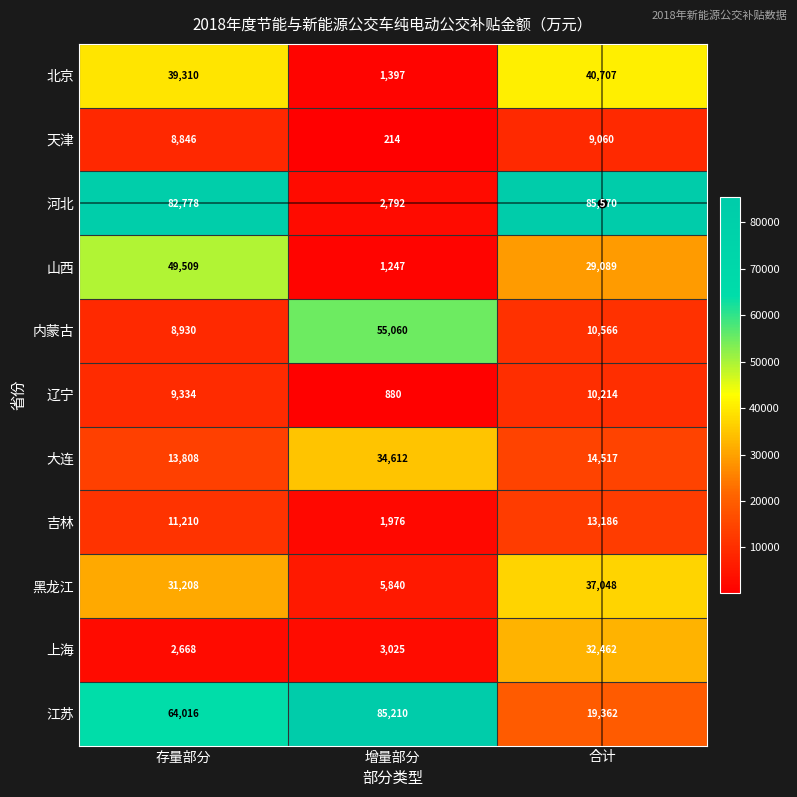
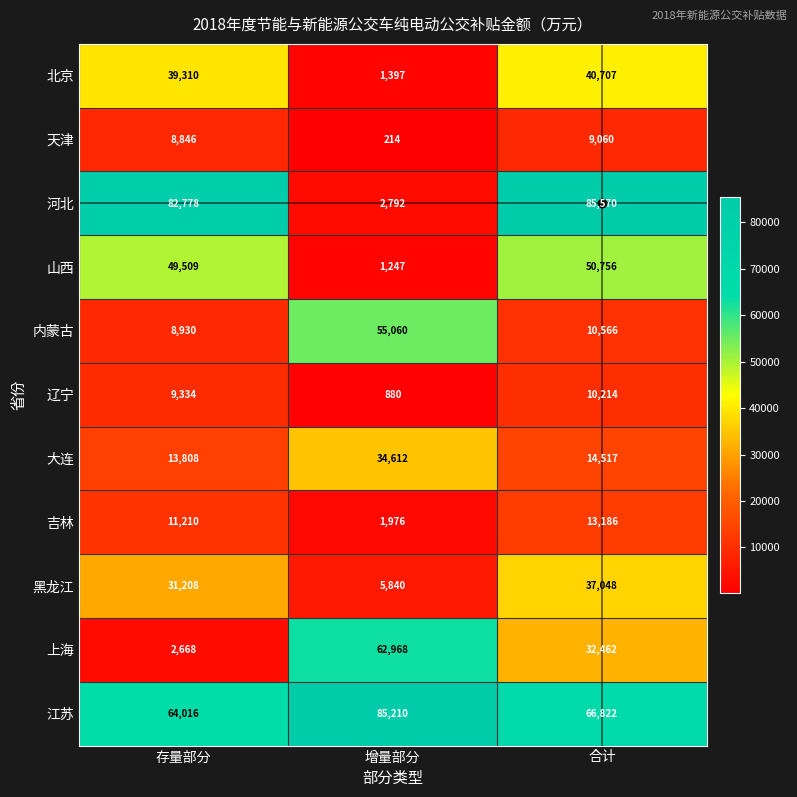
山西, 合计: 29,089 -> 50,756
上海, 增量部分: 3,025 -> 62,968
江苏, 合计: 19,362 -> 66,822
